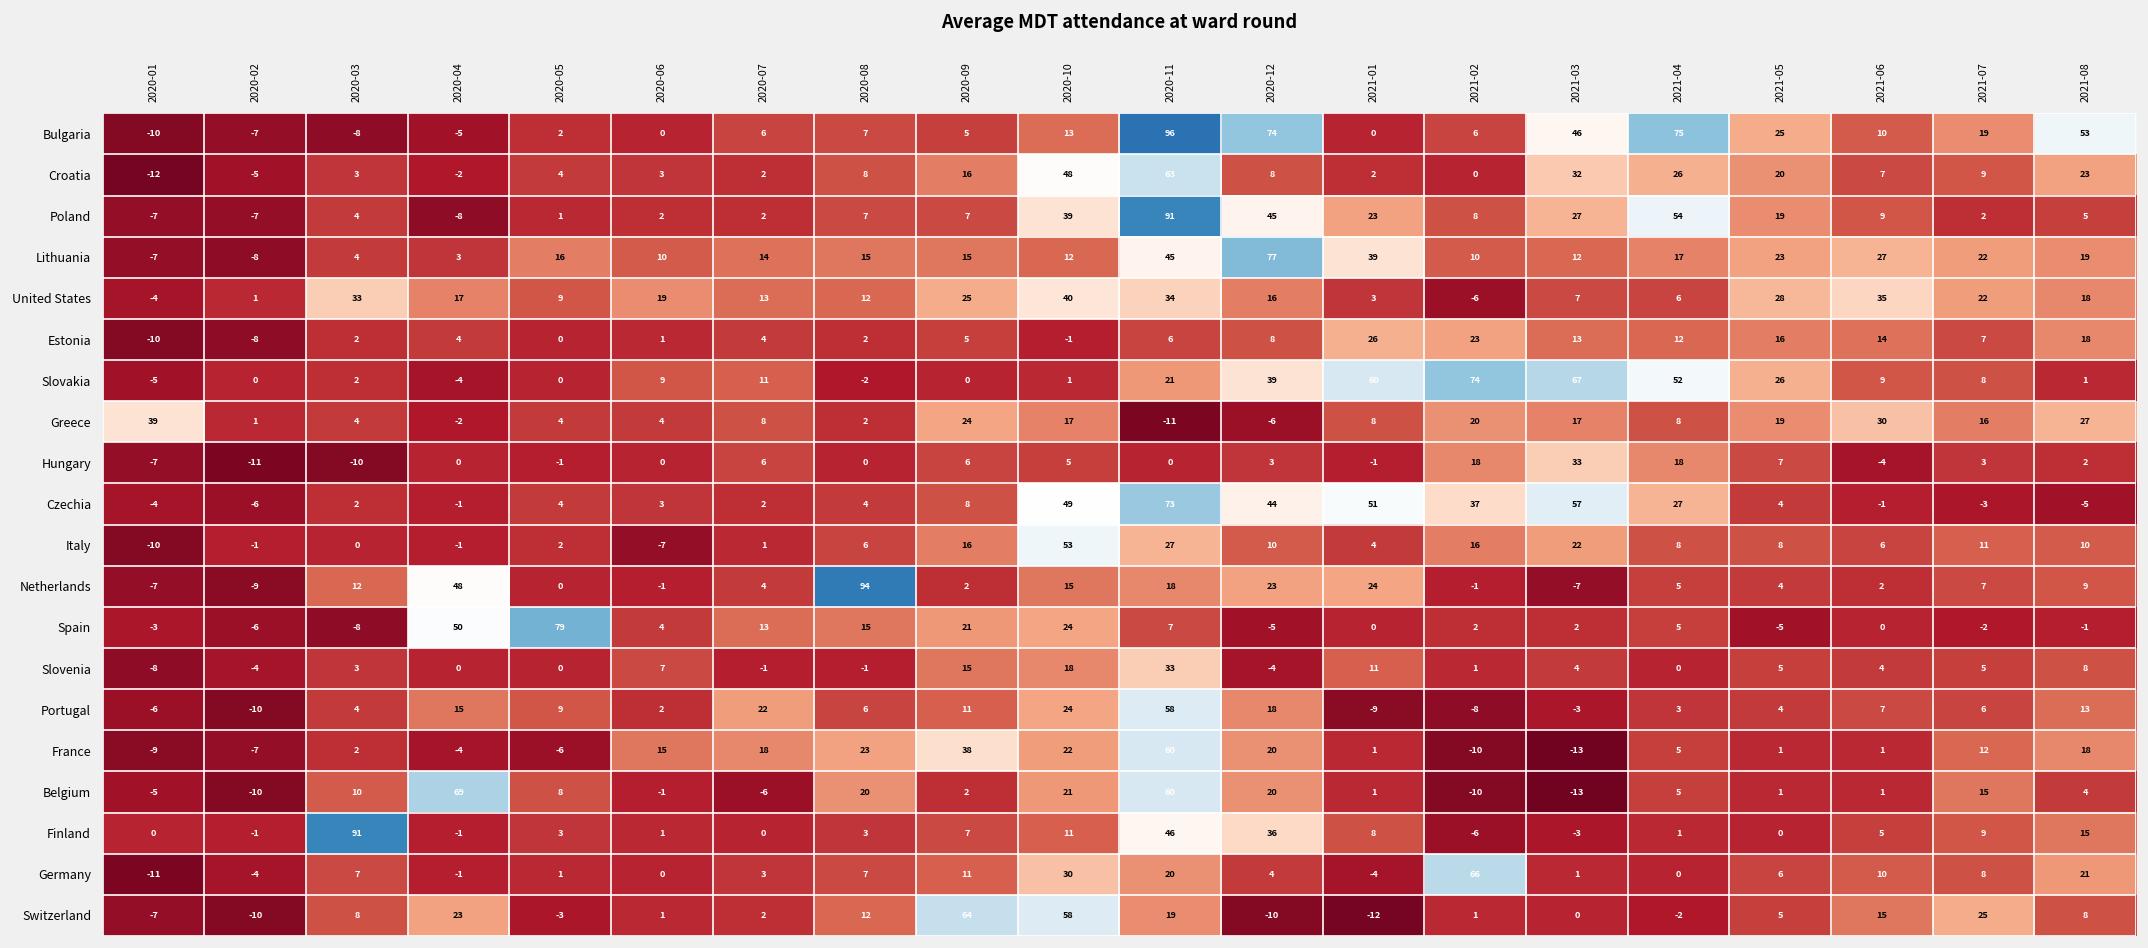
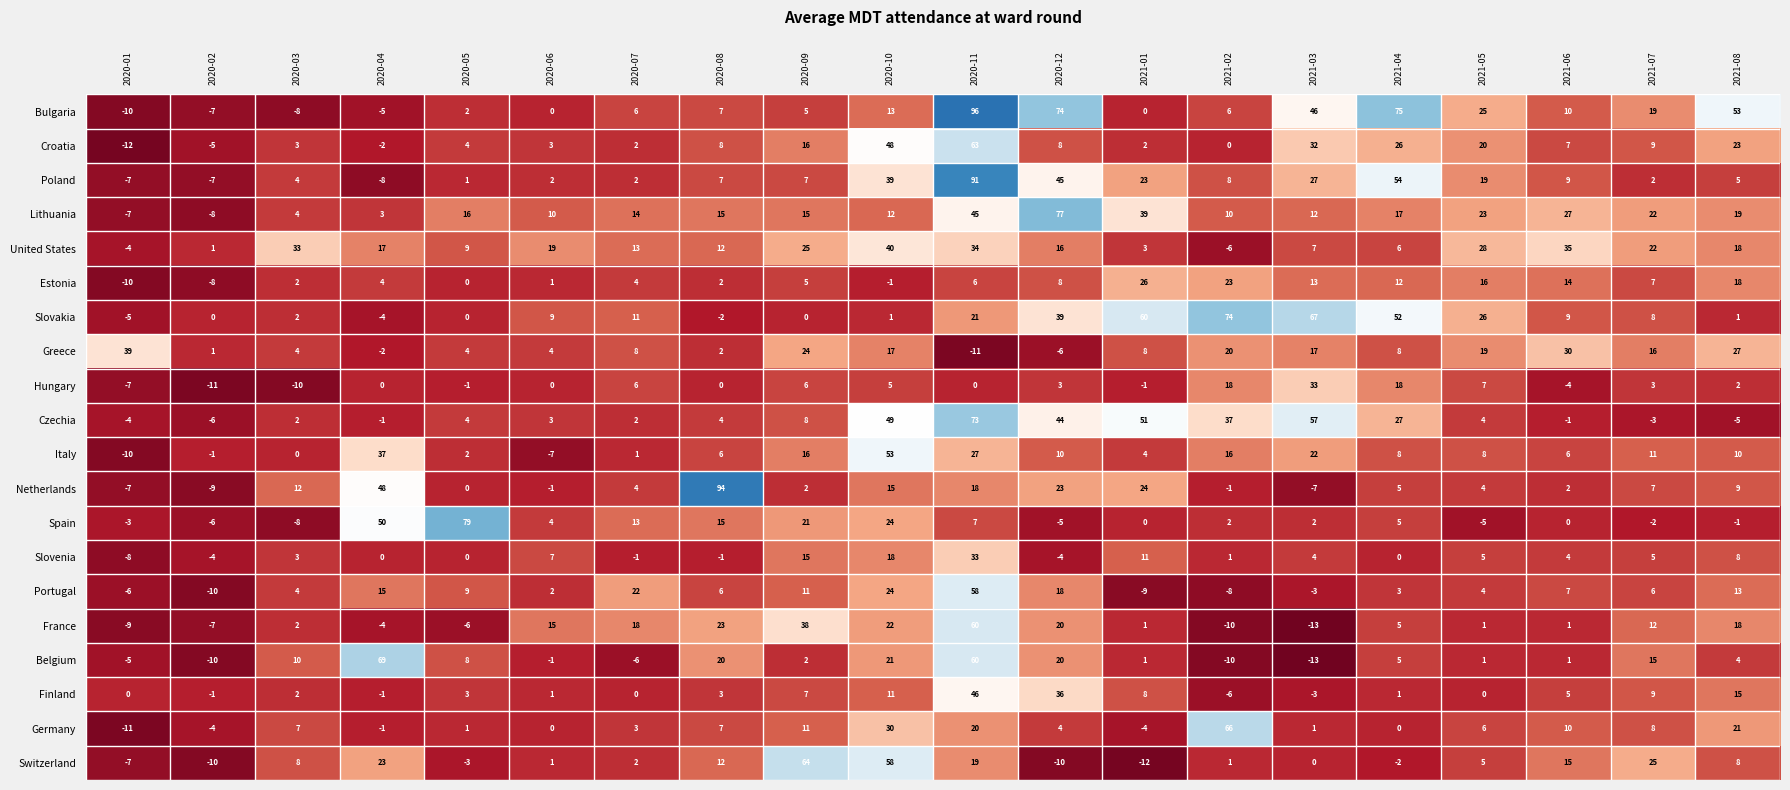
Italy, 2020-04: -1 -> 37
Finland, 2020-03: 91 -> 2
